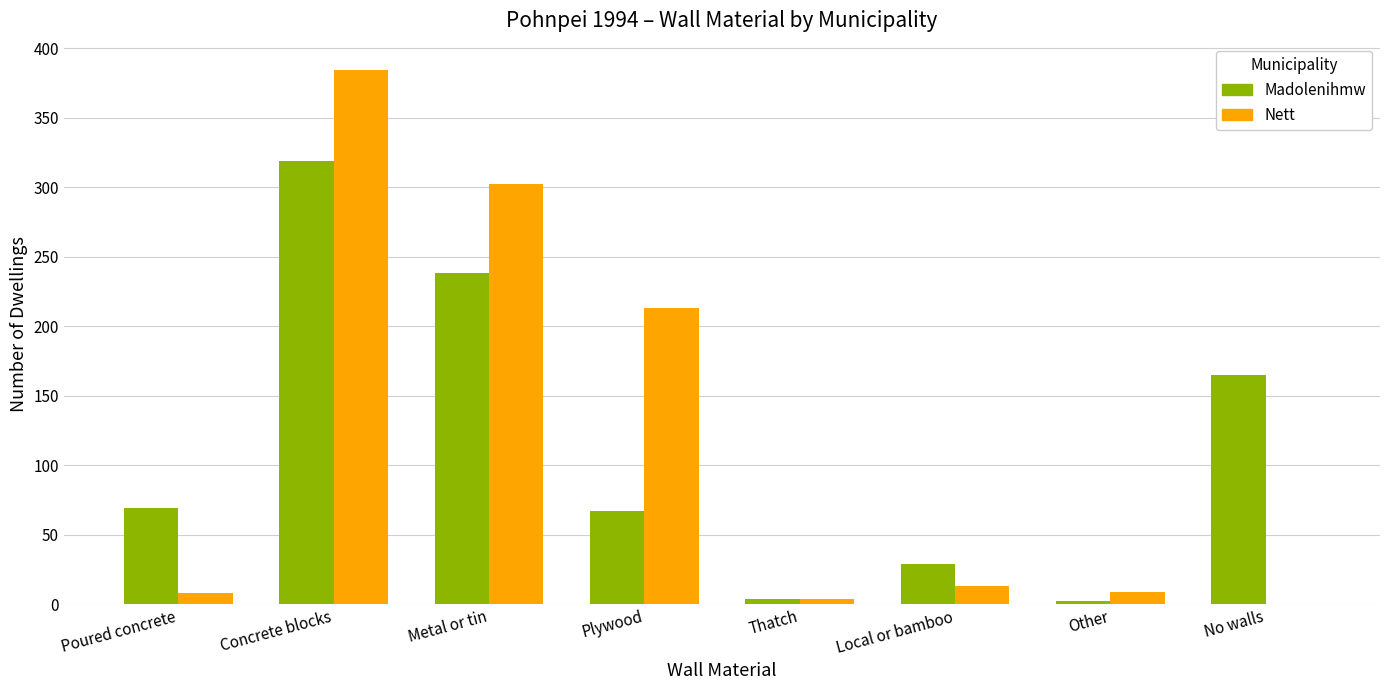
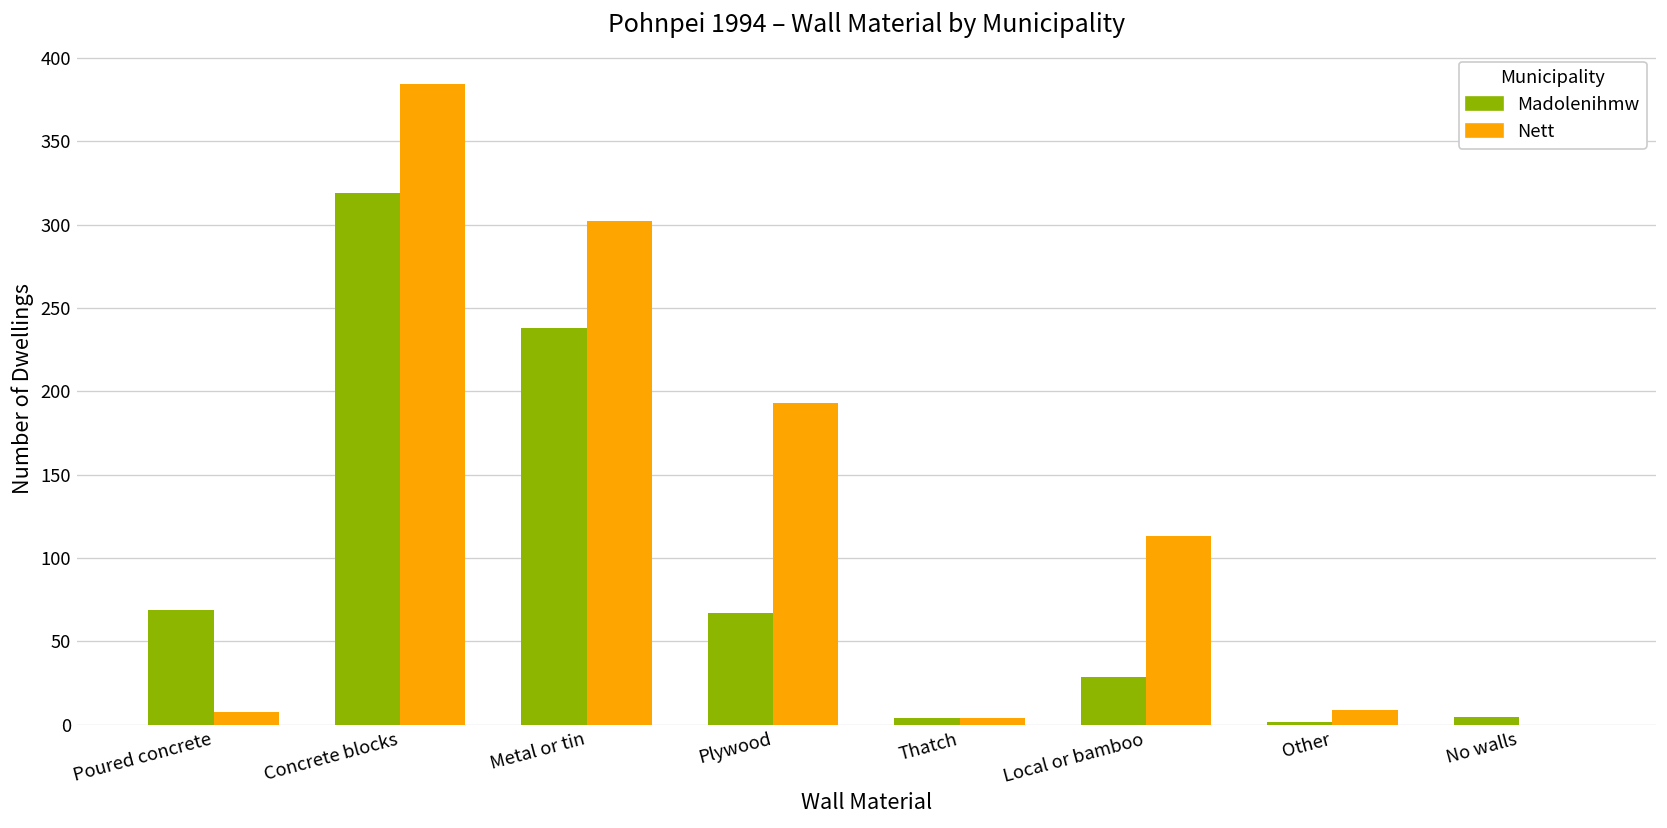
Nett, Plywood: 213 -> 193
Nett, Local or bamboo: 13 -> 113
Madolenihmw, No walls: 165 -> 5
